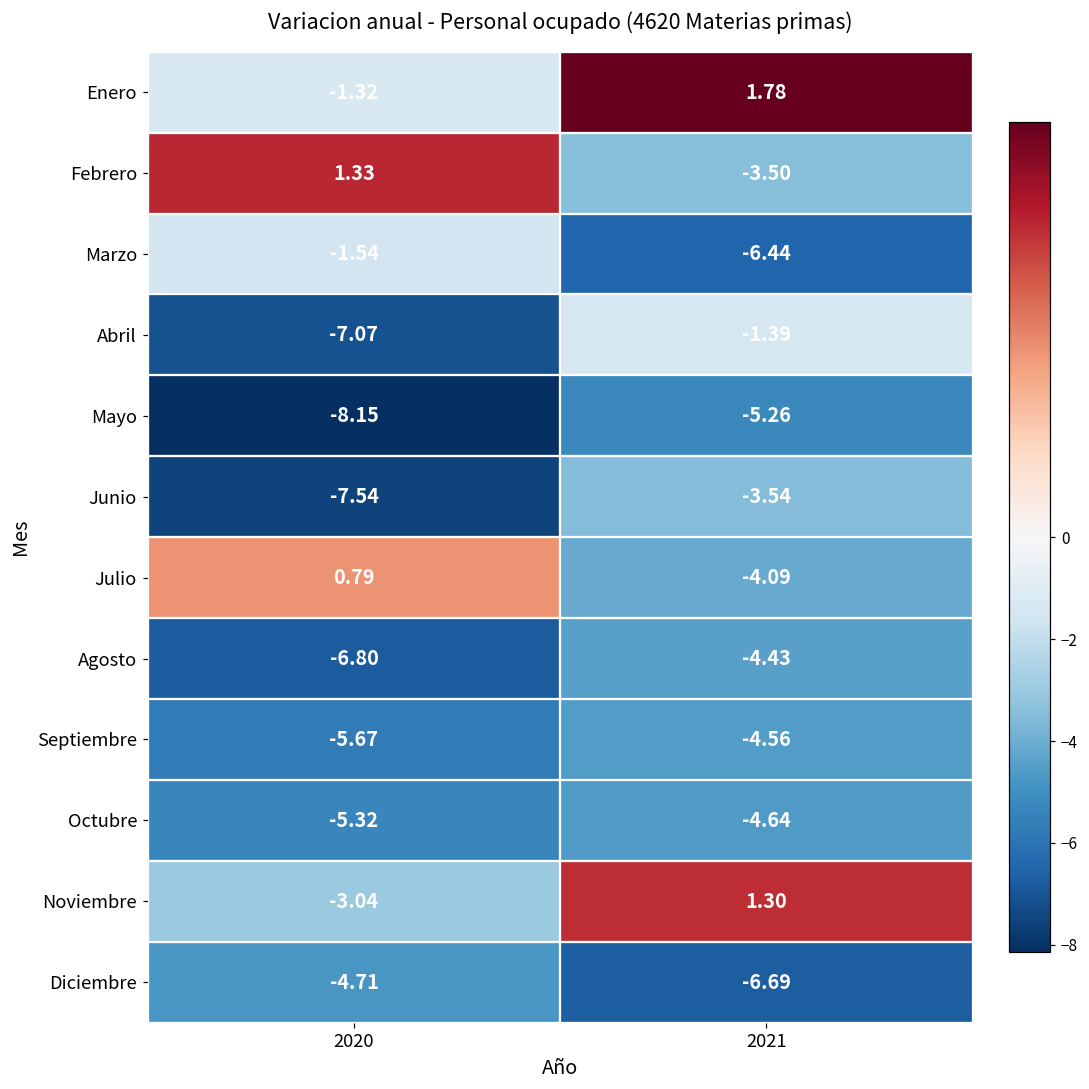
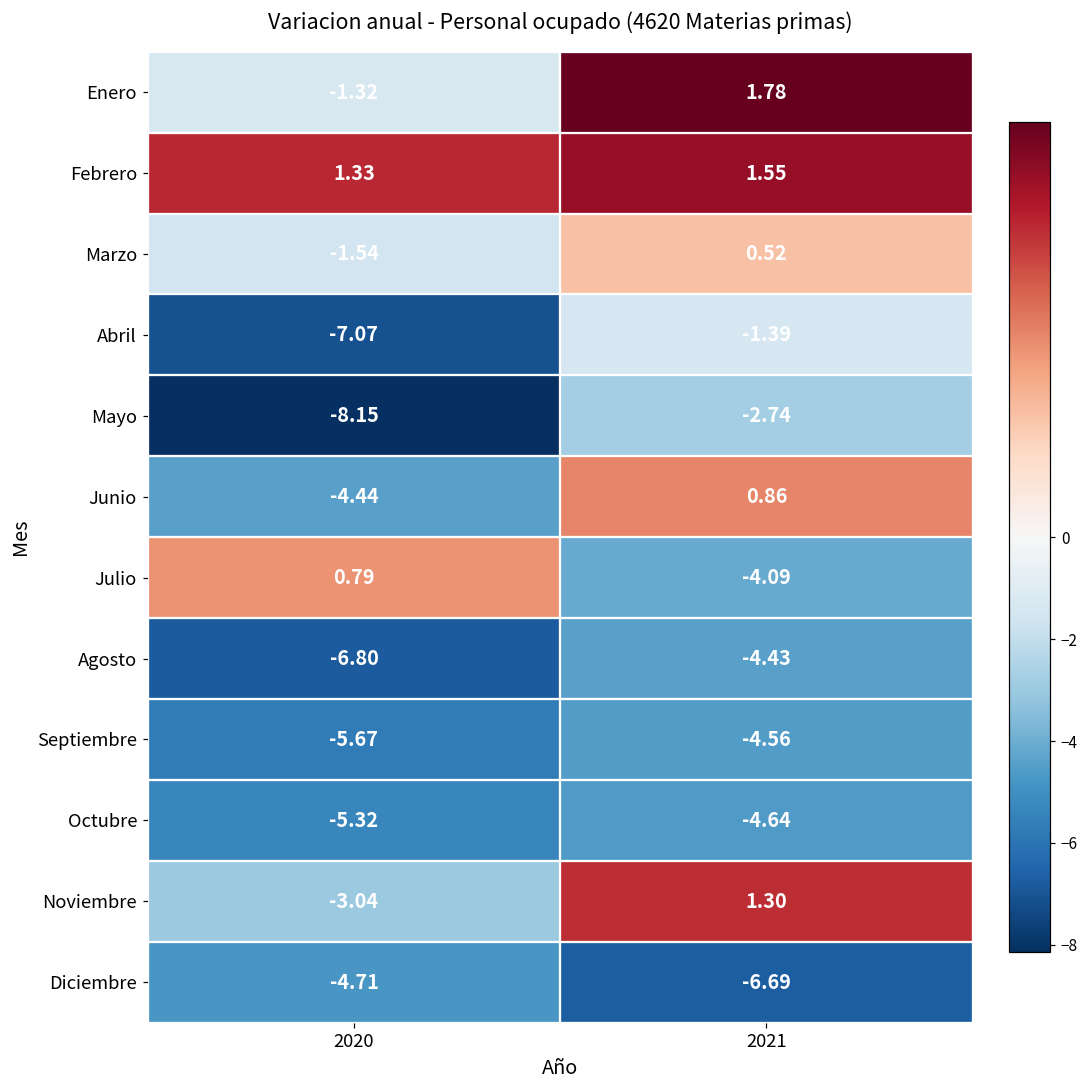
Febrero, 2021: -3.50 -> 1.55
Marzo, 2021: -6.44 -> 0.52
Mayo, 2021: -5.26 -> -2.74
Junio, 2020: -7.54 -> -4.44
Junio, 2021: -3.54 -> 0.86
